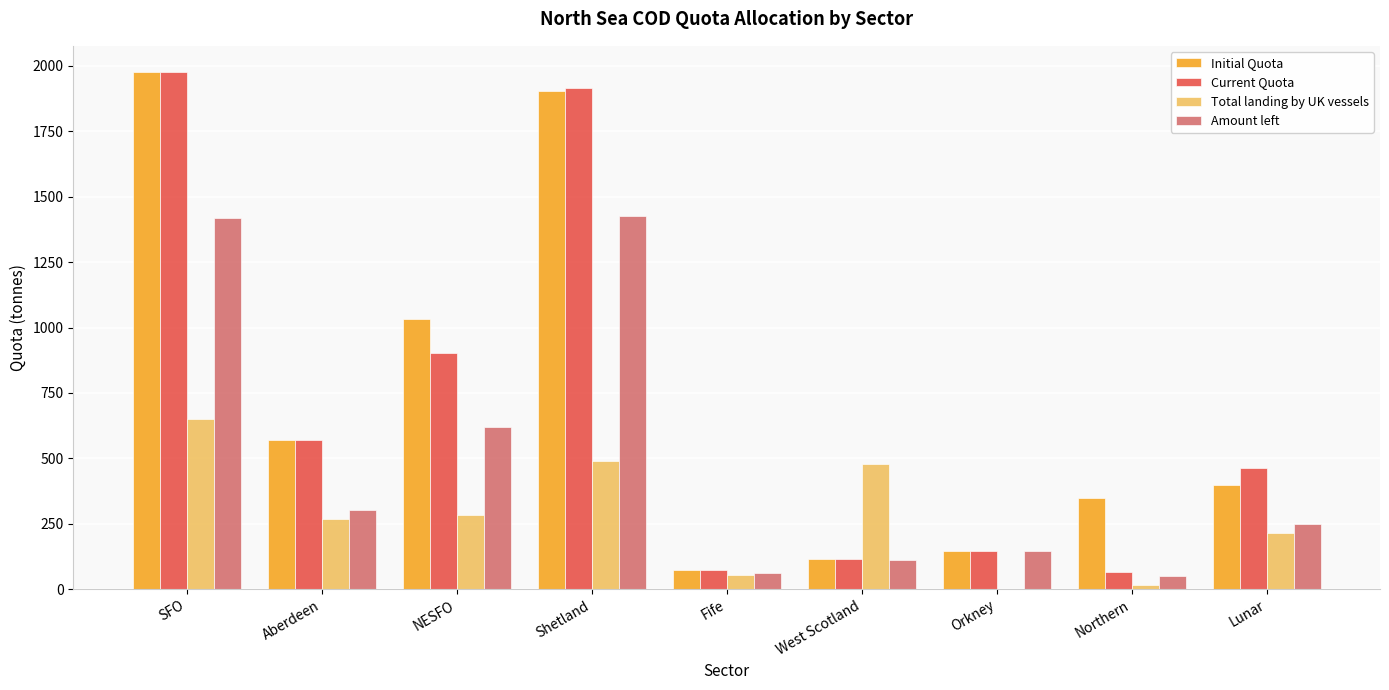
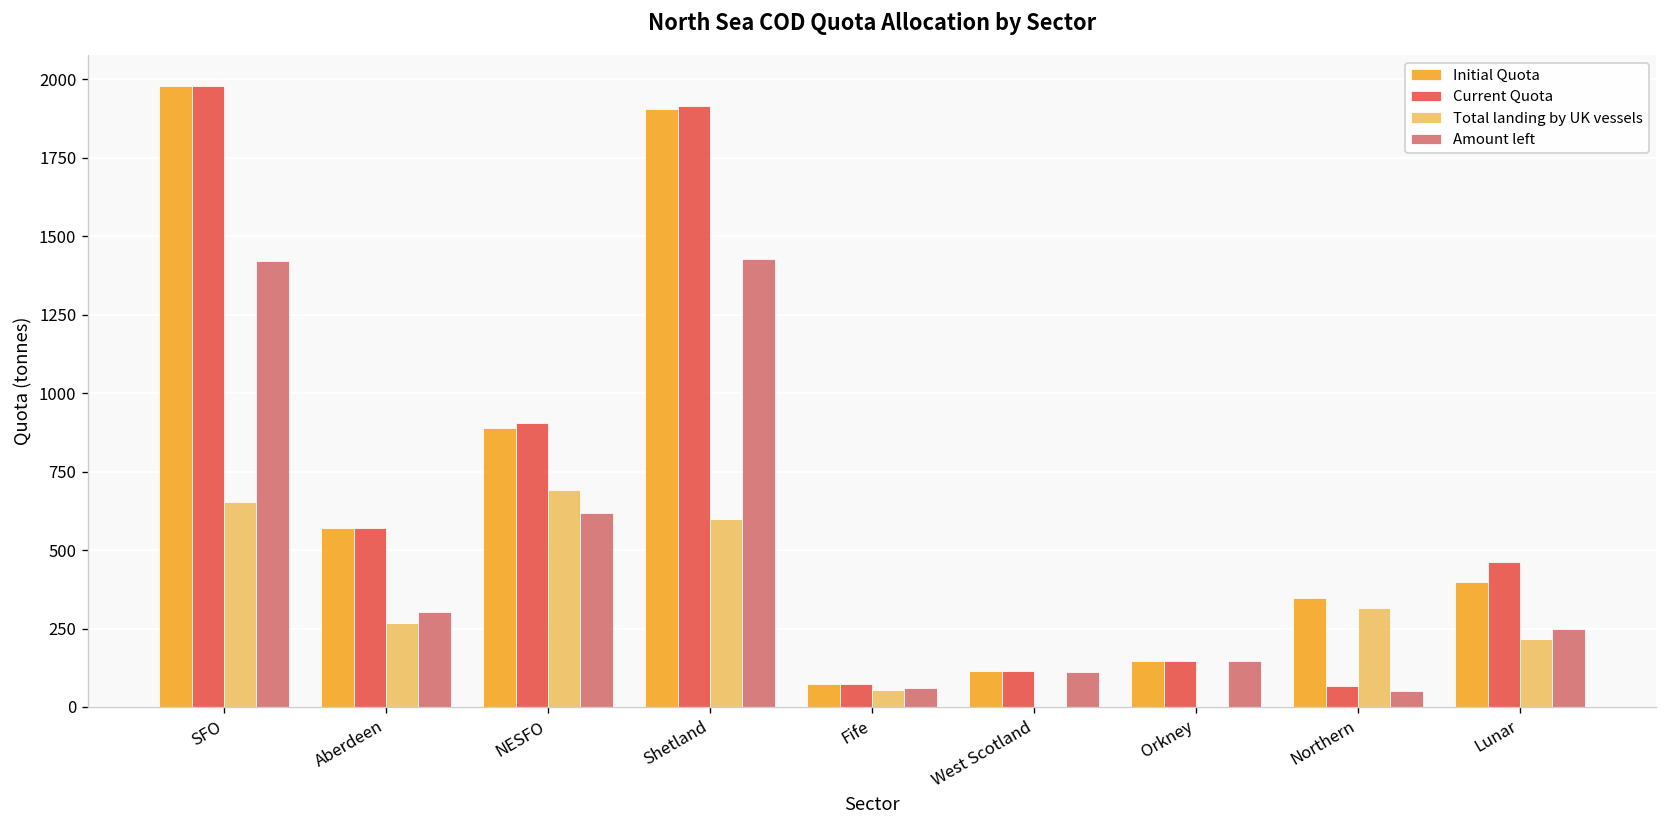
Initial Quota, NESFO: 1030 -> 890
Total landing by UK vessels, NESFO: 290 -> 690
Total landing by UK vessels, Shetland: 490 -> 600
Total landing by UK vessels, West Scotland: 480 -> 0
Total landing by UK vessels, Northern: 20 -> 310
